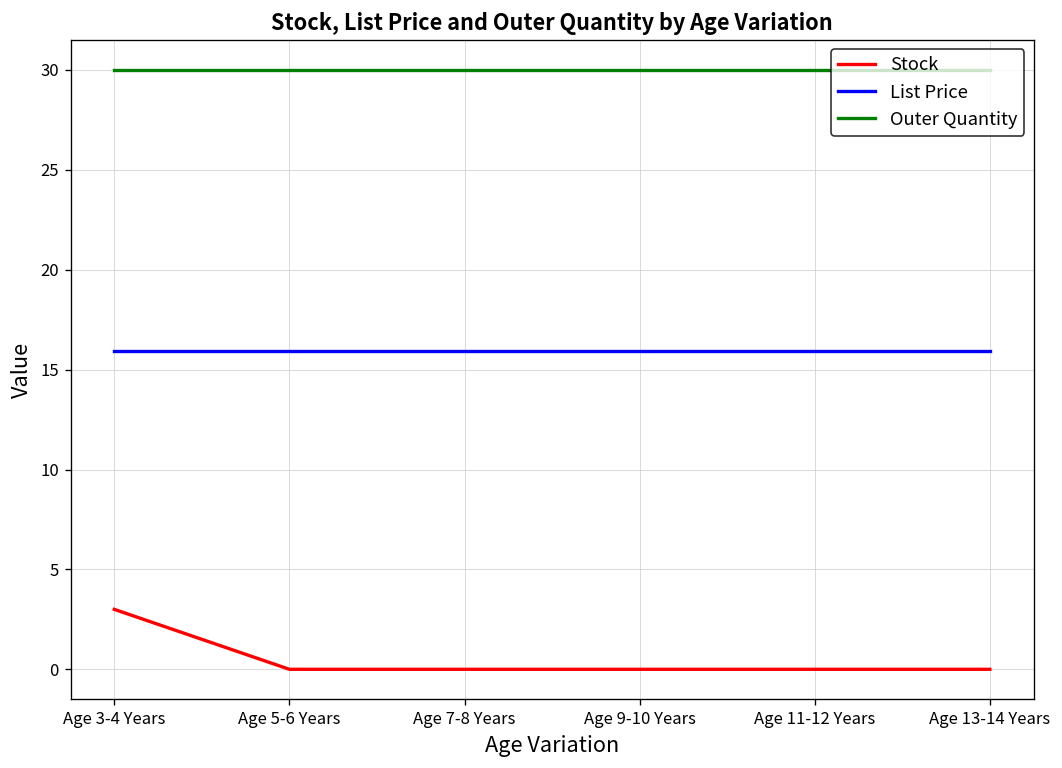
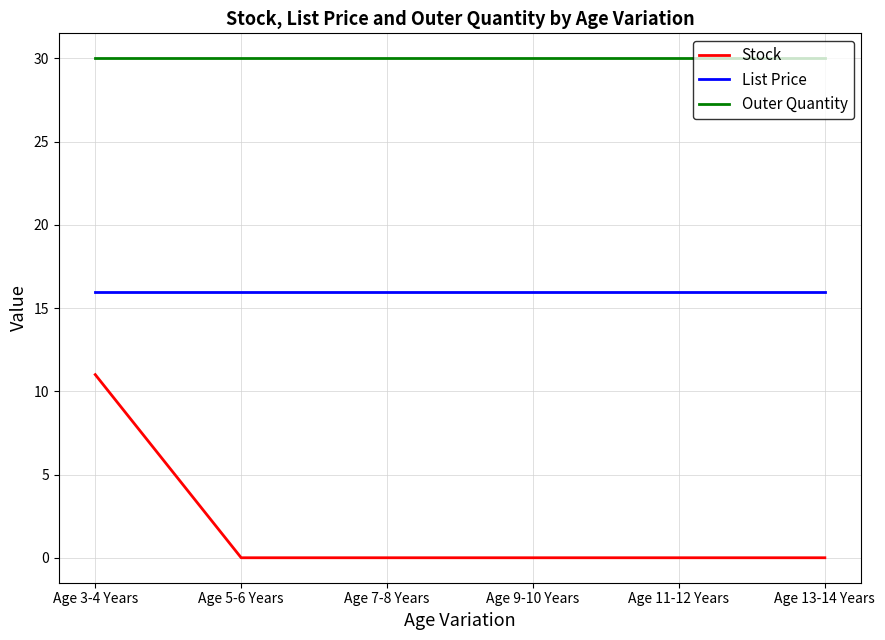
Stock, Age 3-4 Years: 3 -> 11
